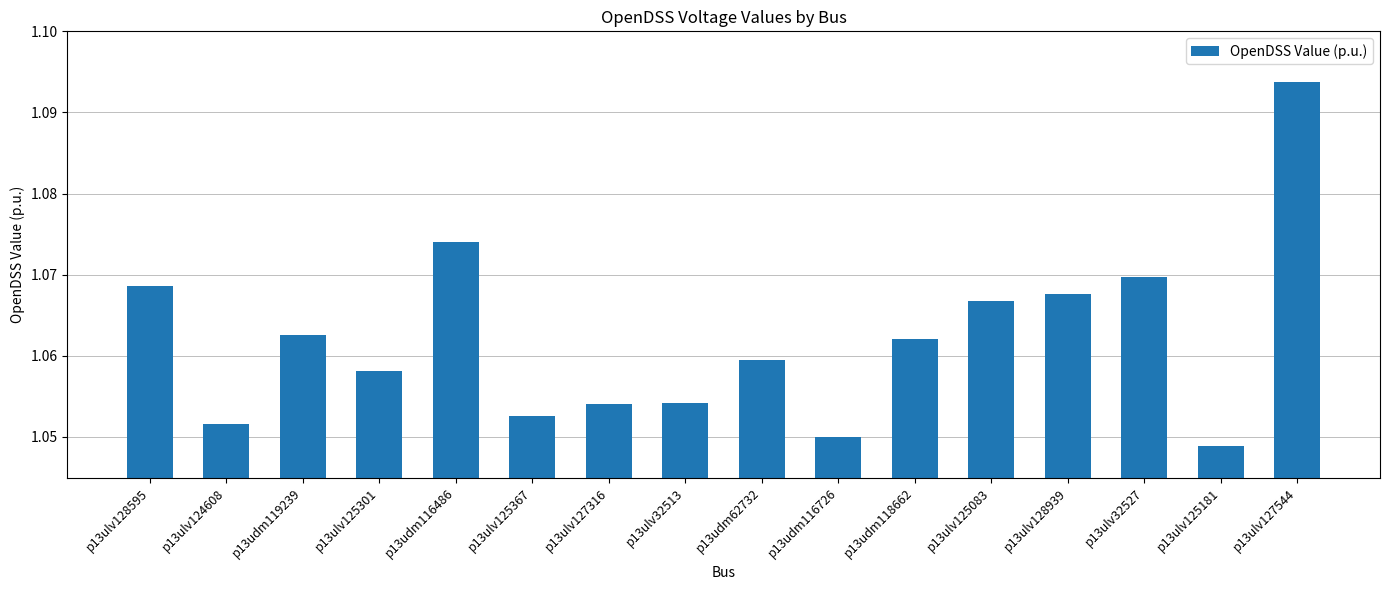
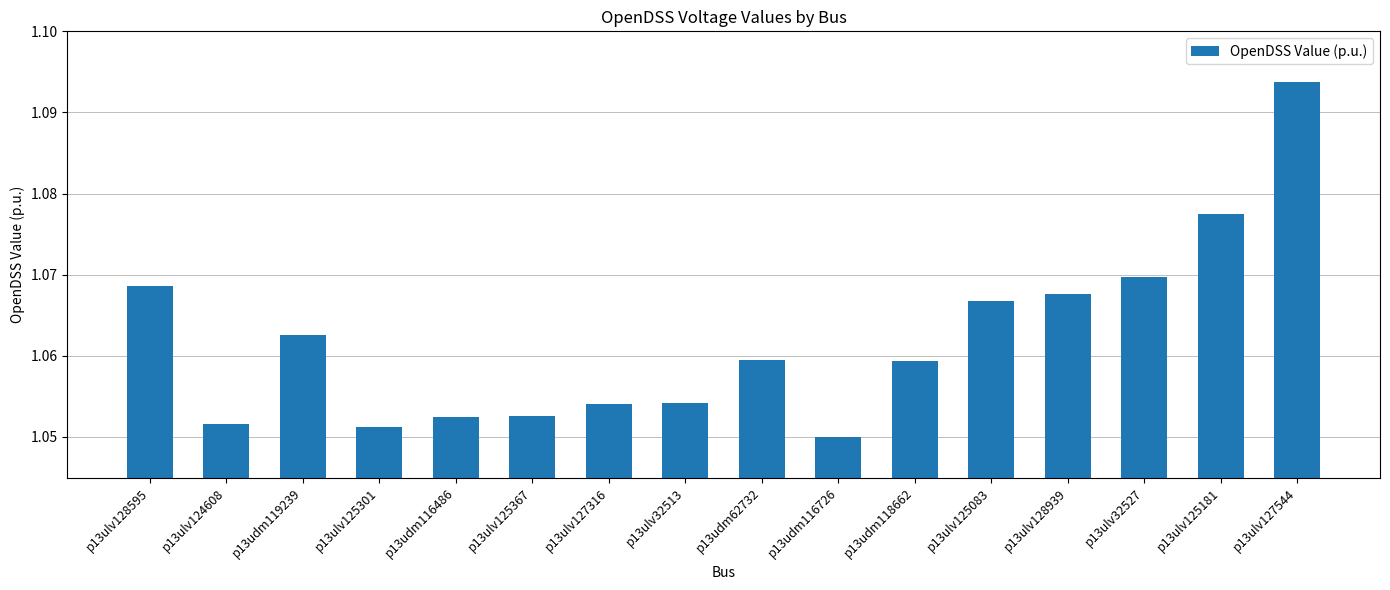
p13ulv125301: 1.058 -> 1.051
p13udm116486: 1.074 -> 1.052
p13udm118662: 1.062 -> 1.059
p13ulv125181: 1.049 -> 1.077
